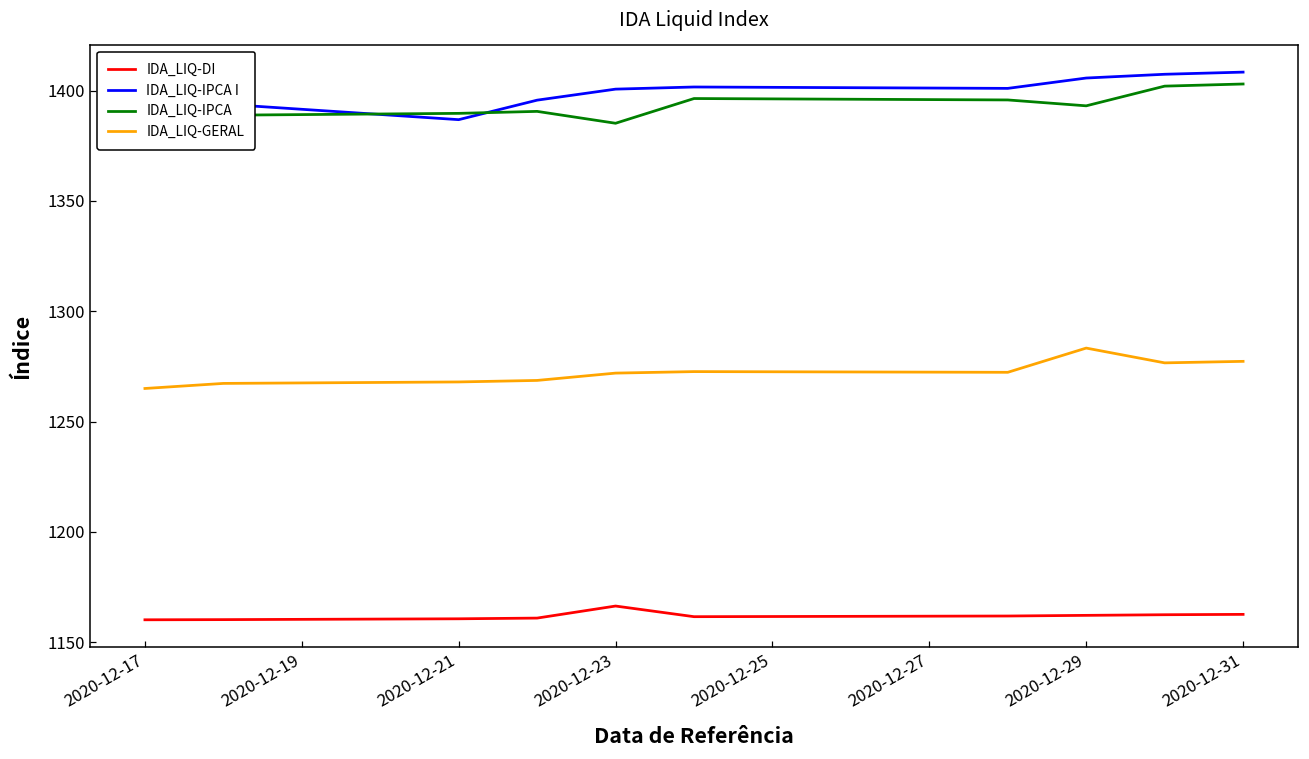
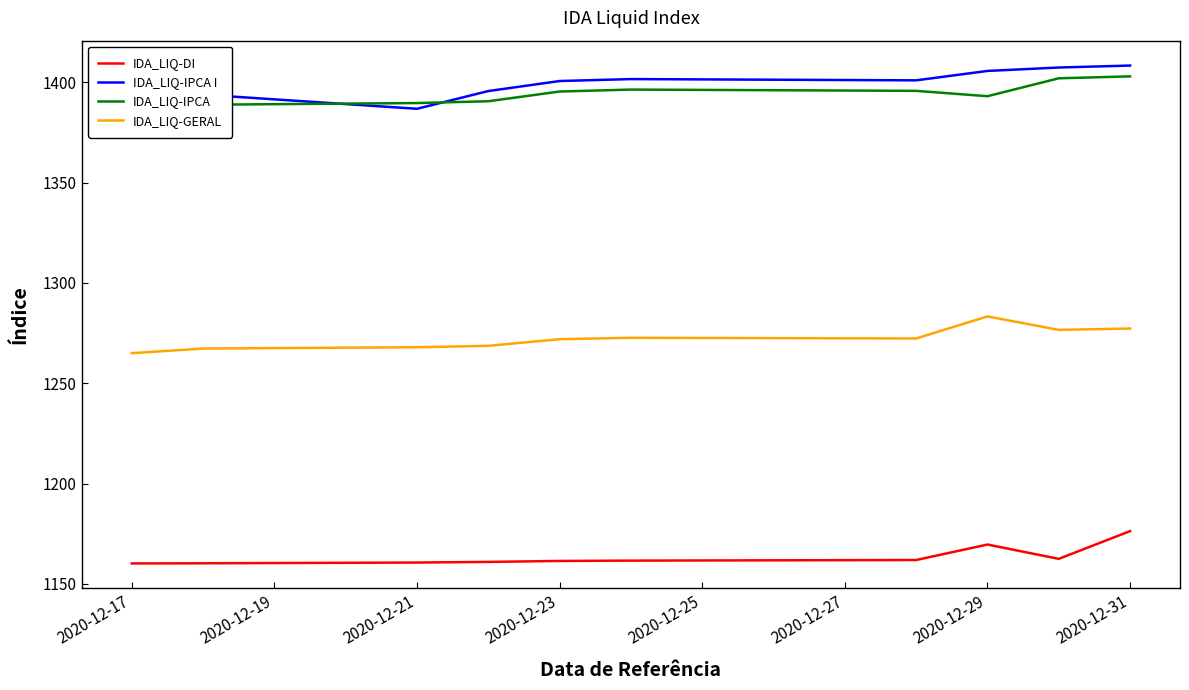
IDA_LIQ-DI, 2020-12-23: 1166 -> 1161
IDA_LIQ-IPCA, 2020-12-23: 1385 -> 1395
IDA_LIQ-DI, 2020-12-29: 1162 -> 1170
IDA_LIQ-DI, 2020-12-31: 1163 -> 1176
